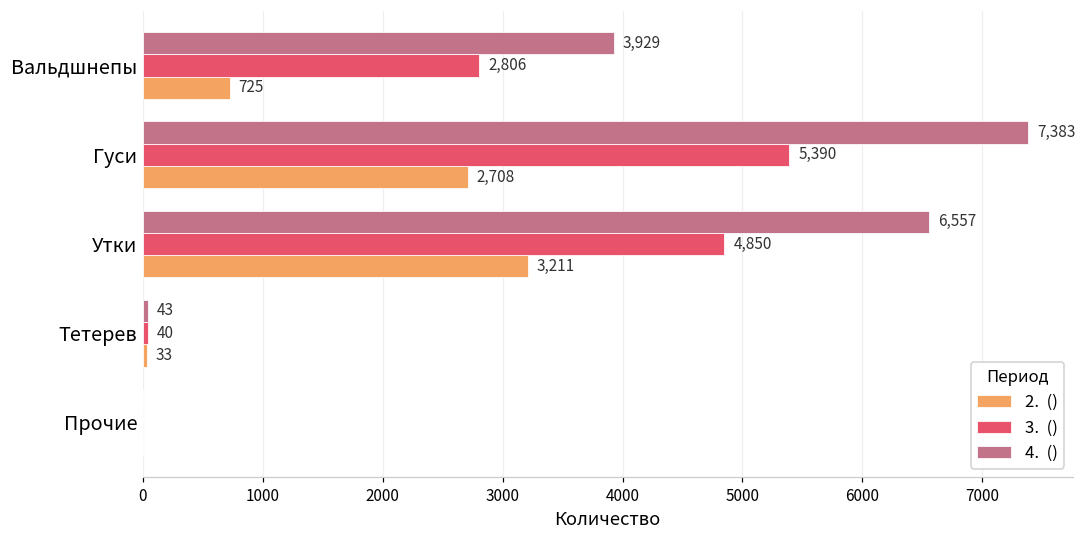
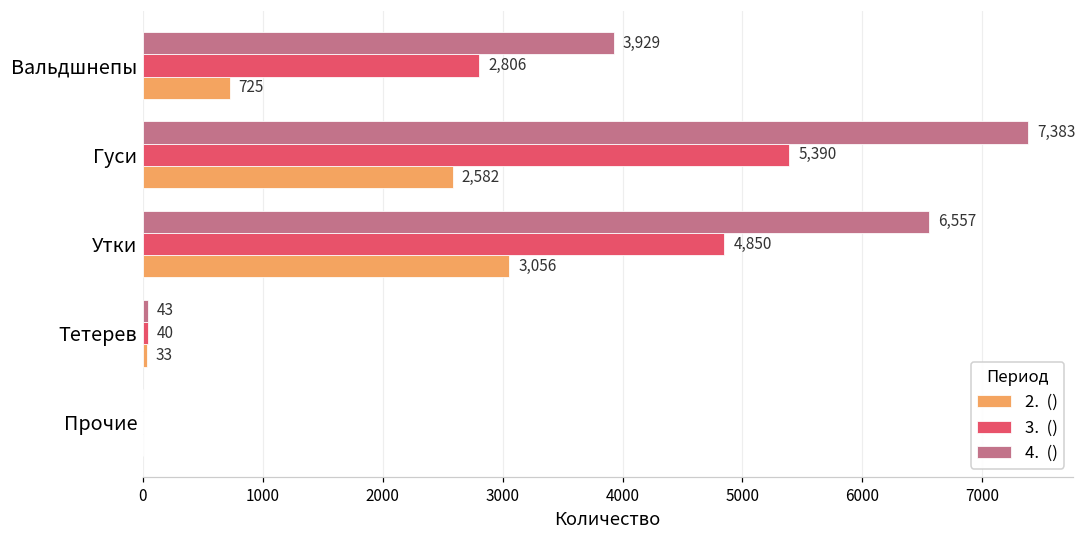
2. (), Гуси: 2,708 -> 2,582
2. (), Утки: 3,211 -> 3,056
